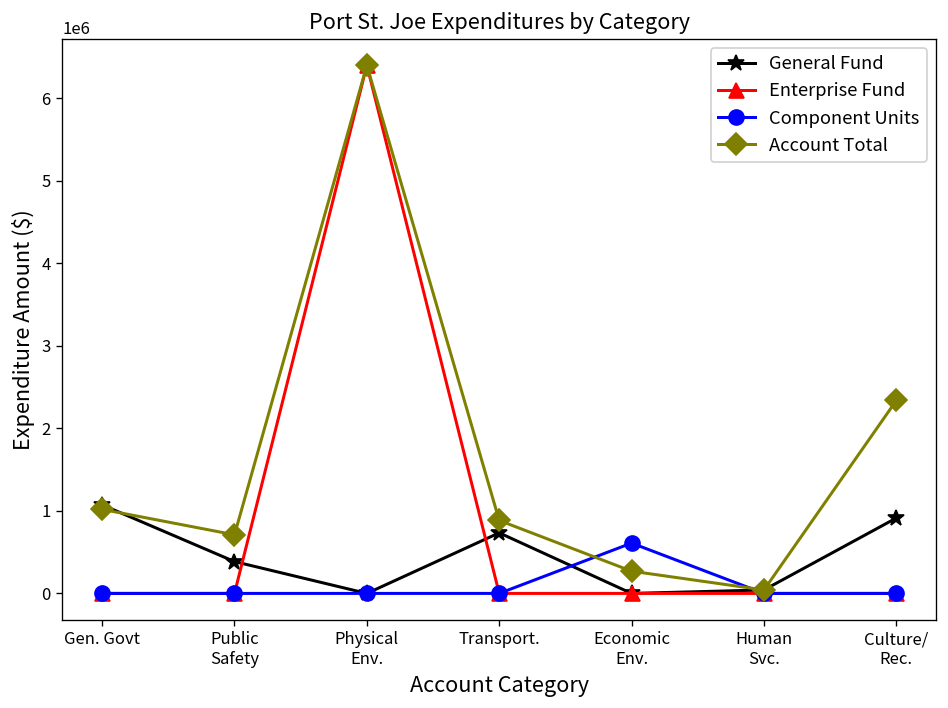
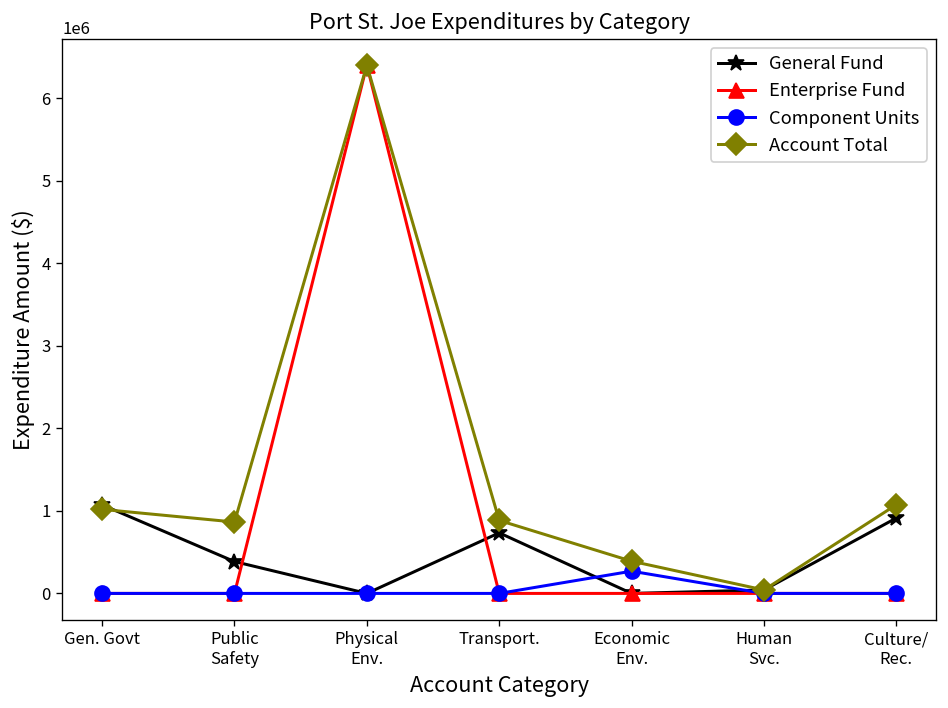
Account Total, Public Safety: 700000 -> 900000
Component Units, Economic Env.: 600000 -> 300000
Account Total, Economic Env.: 300000 -> 400000
Account Total, Culture/ Rec.: 2300000 -> 1100000
